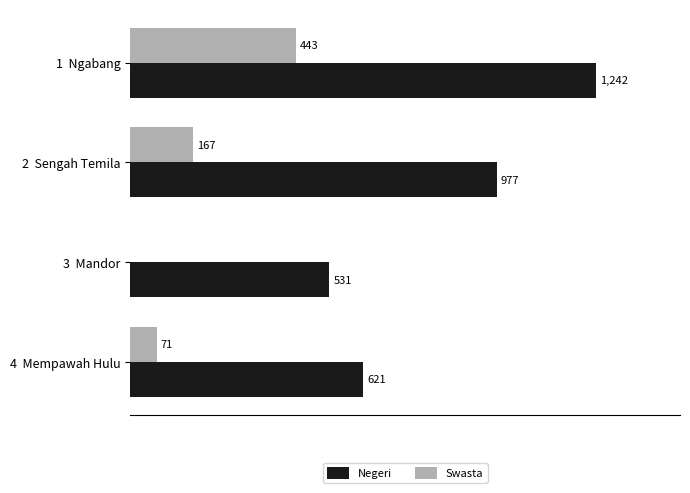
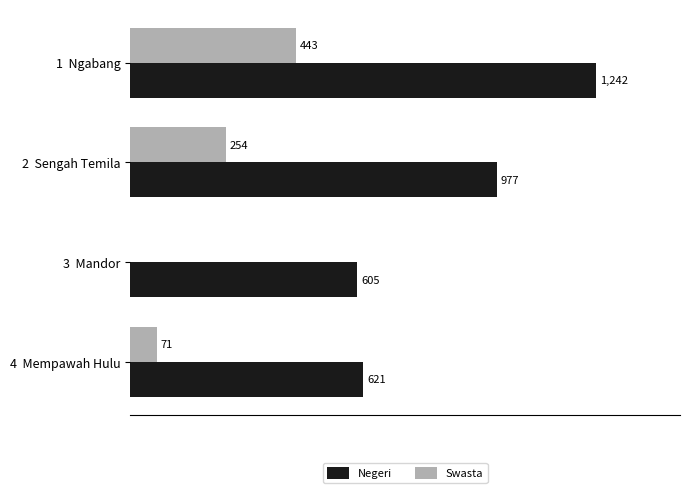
Swasta, 2 Sengah Temila: 167 -> 254
Negeri, 3 Mandor: 531 -> 605
